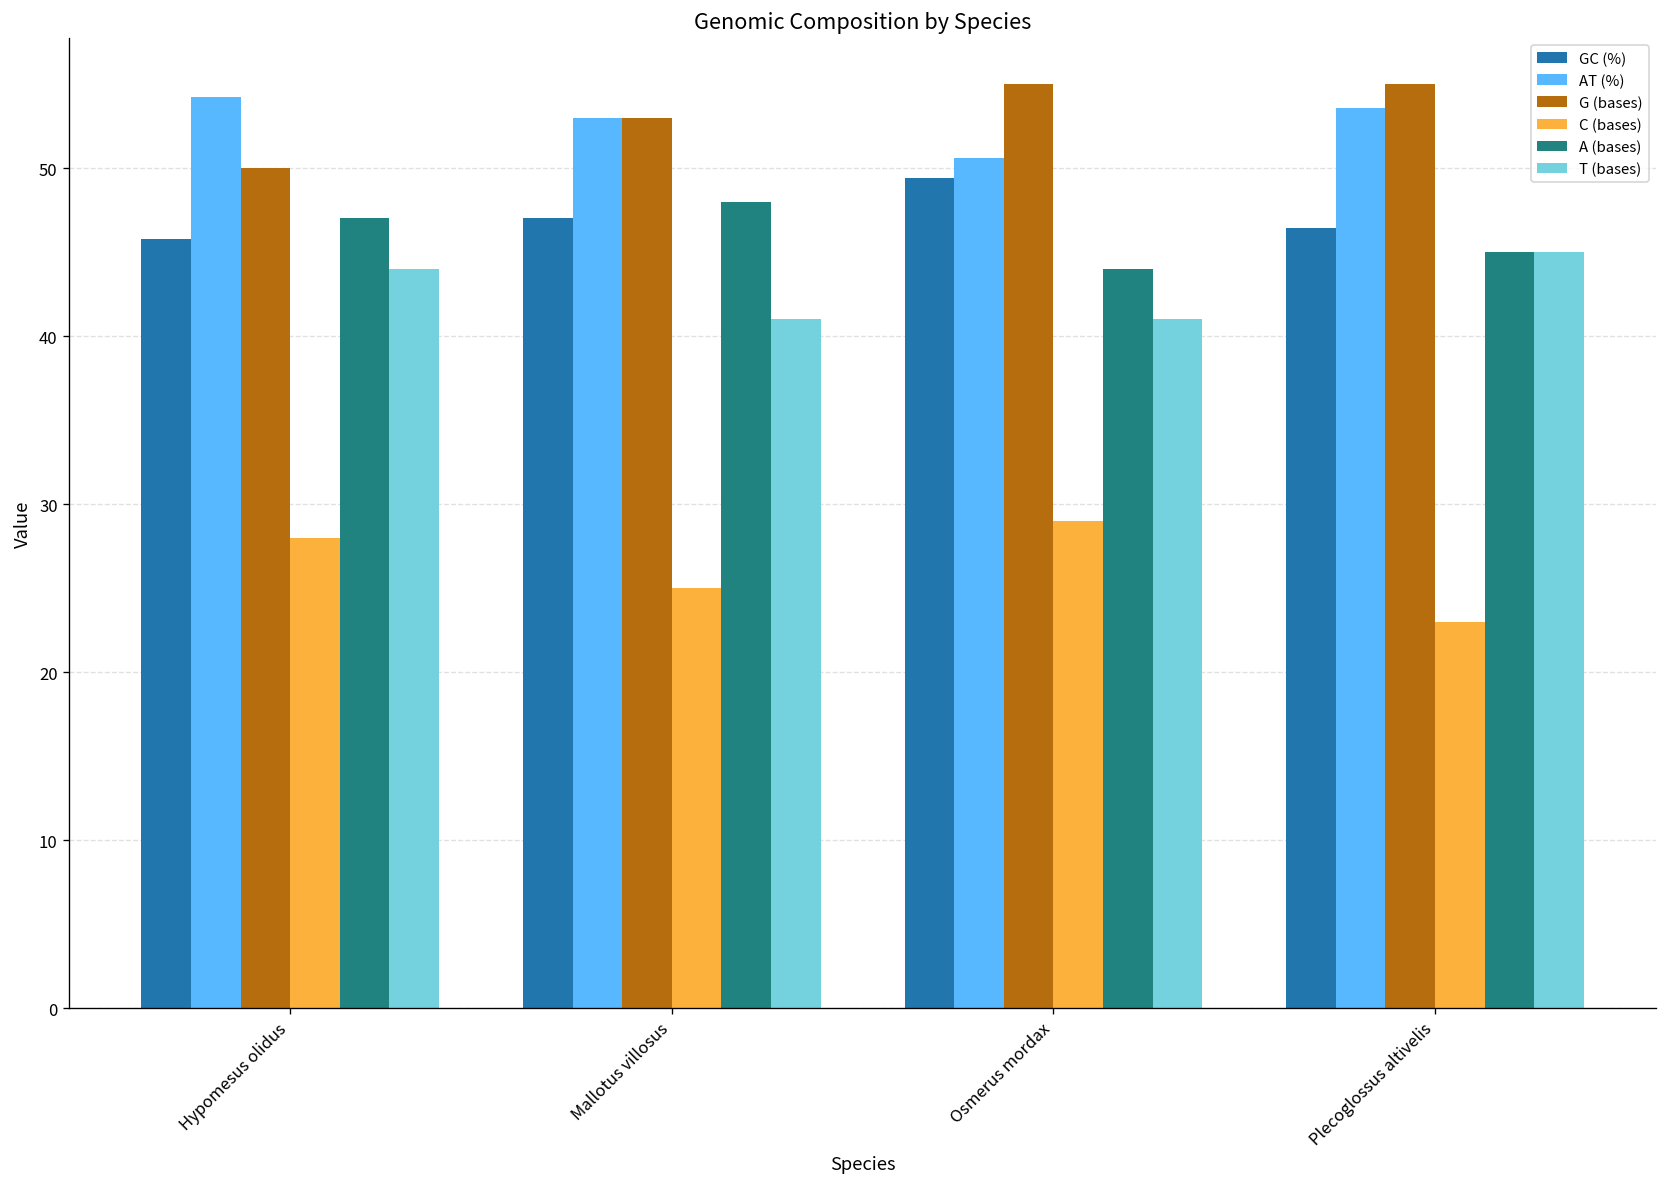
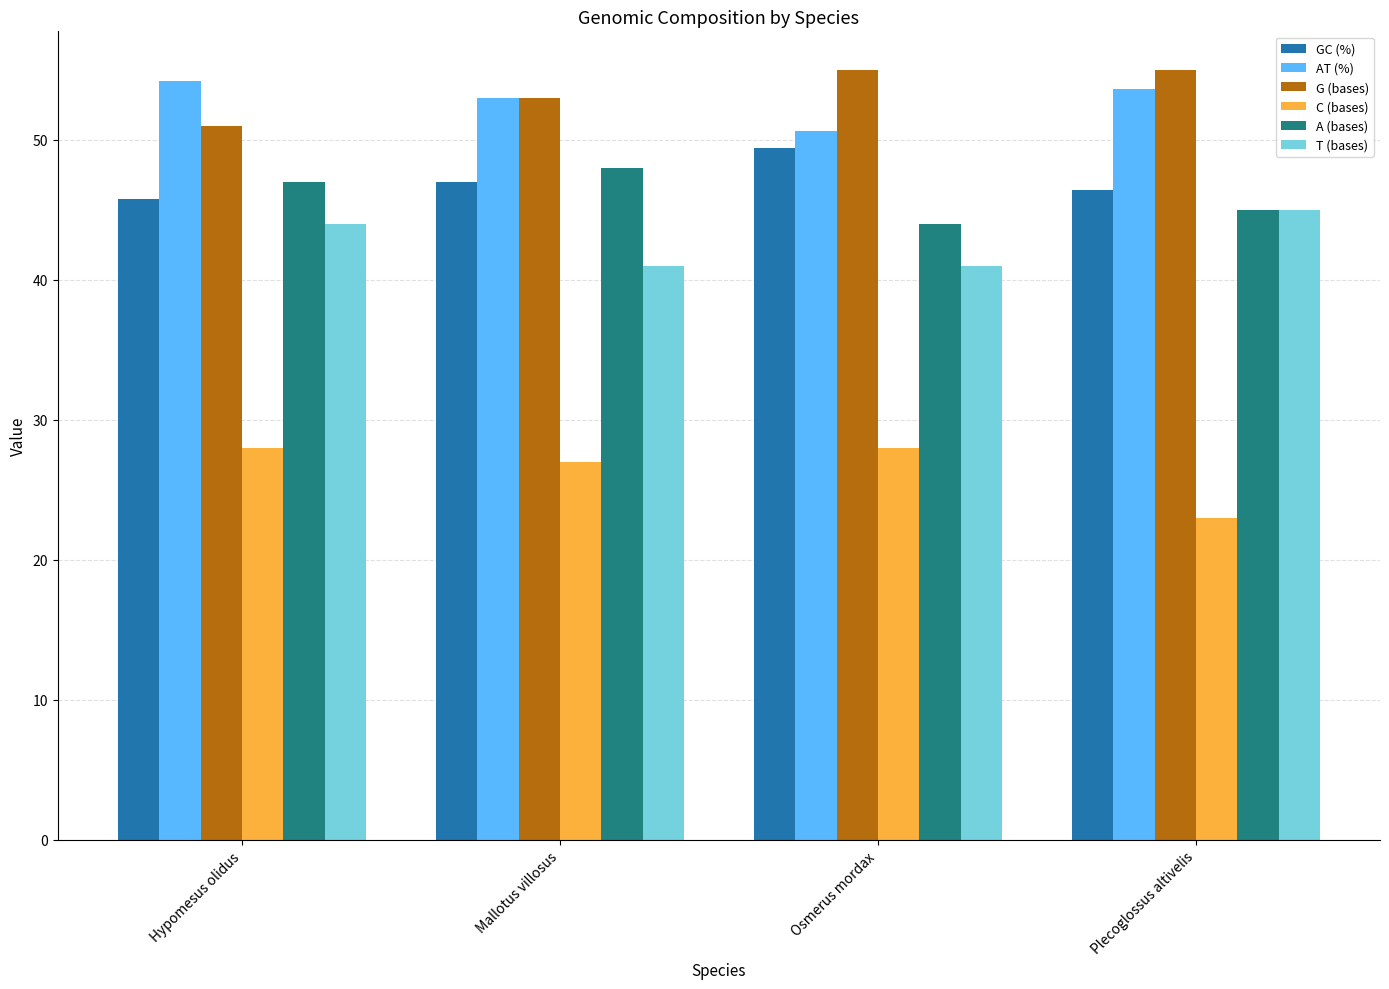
G (bases), Hypomesus olidus: 50 -> 51
C (bases), Mallotus villosus: 25 -> 27
C (bases), Osmerus mordax: 29 -> 28
